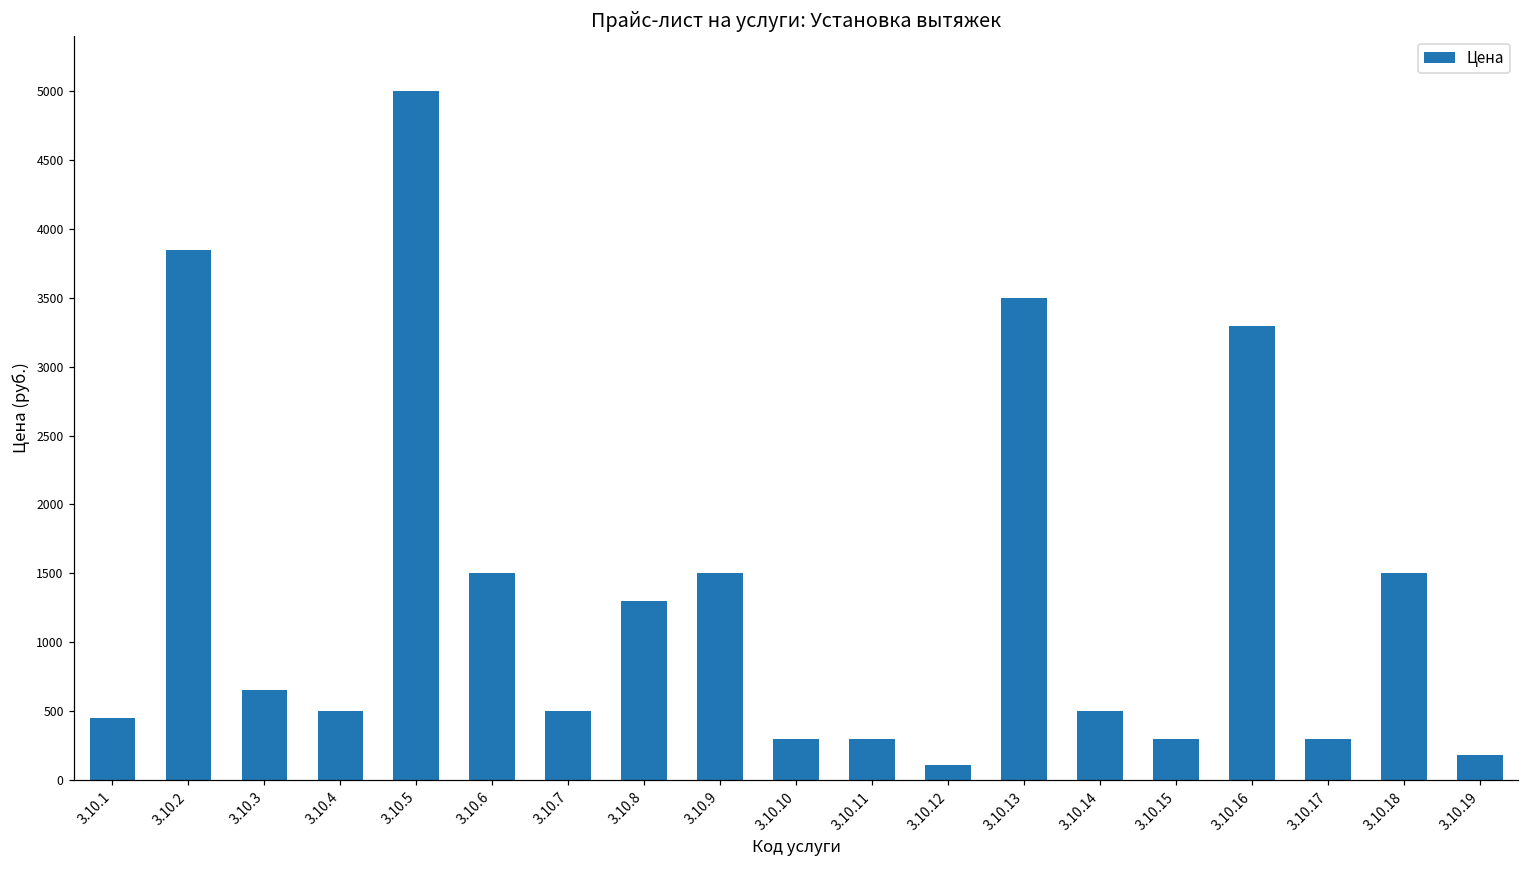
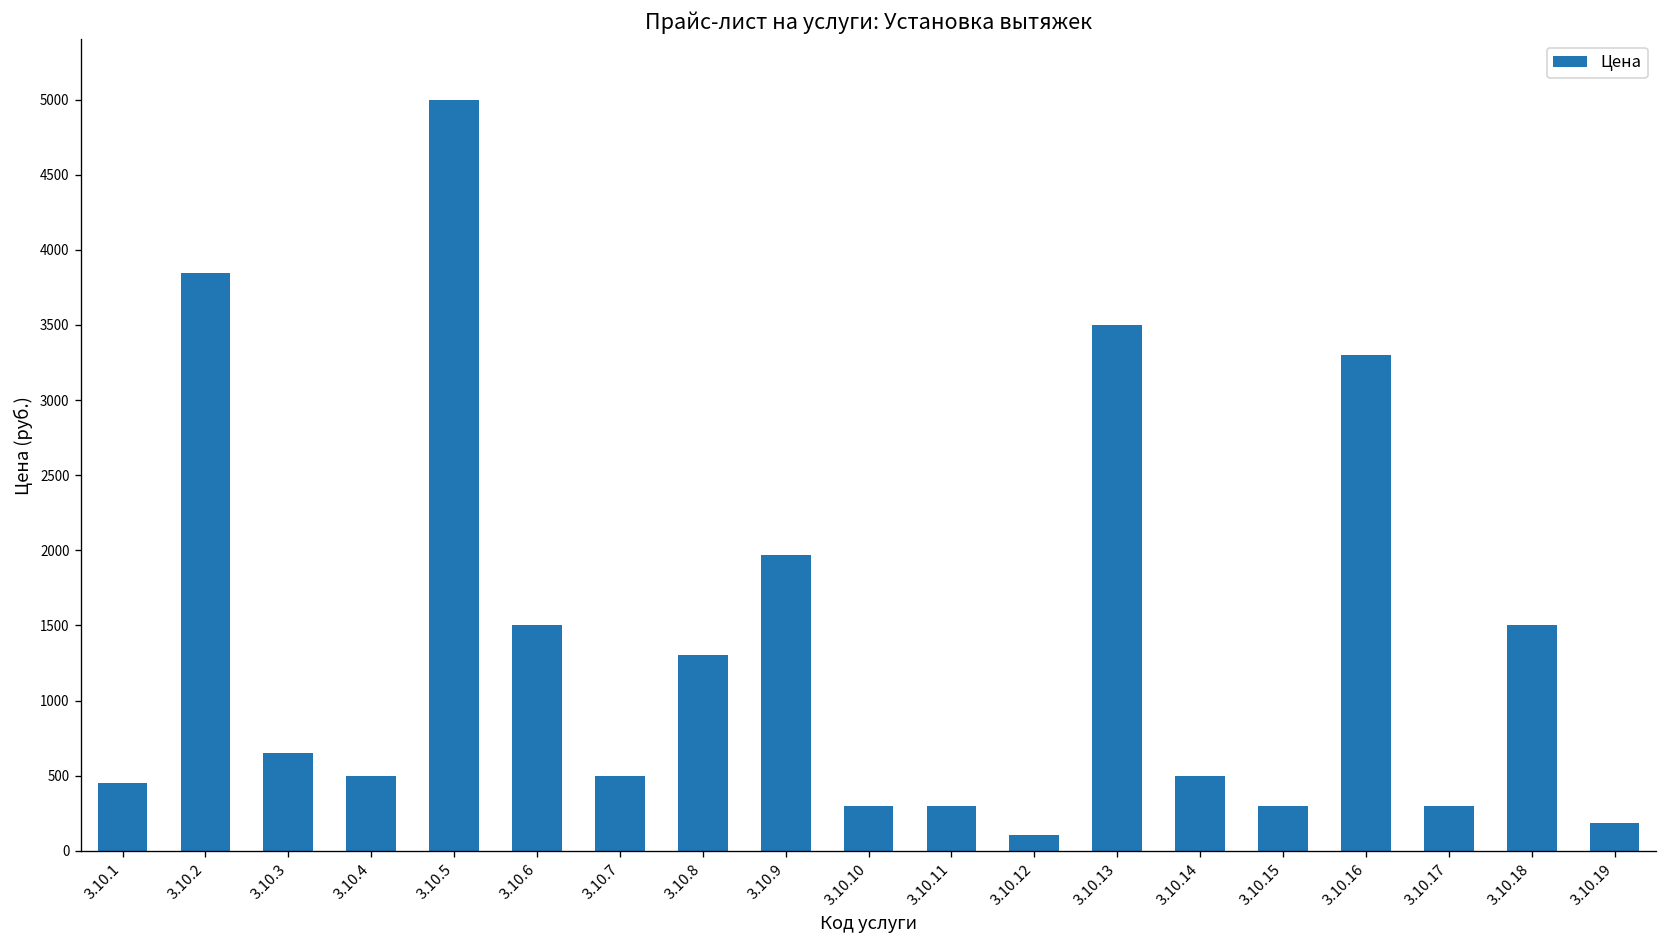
3.10.9: 1500 -> 1970
